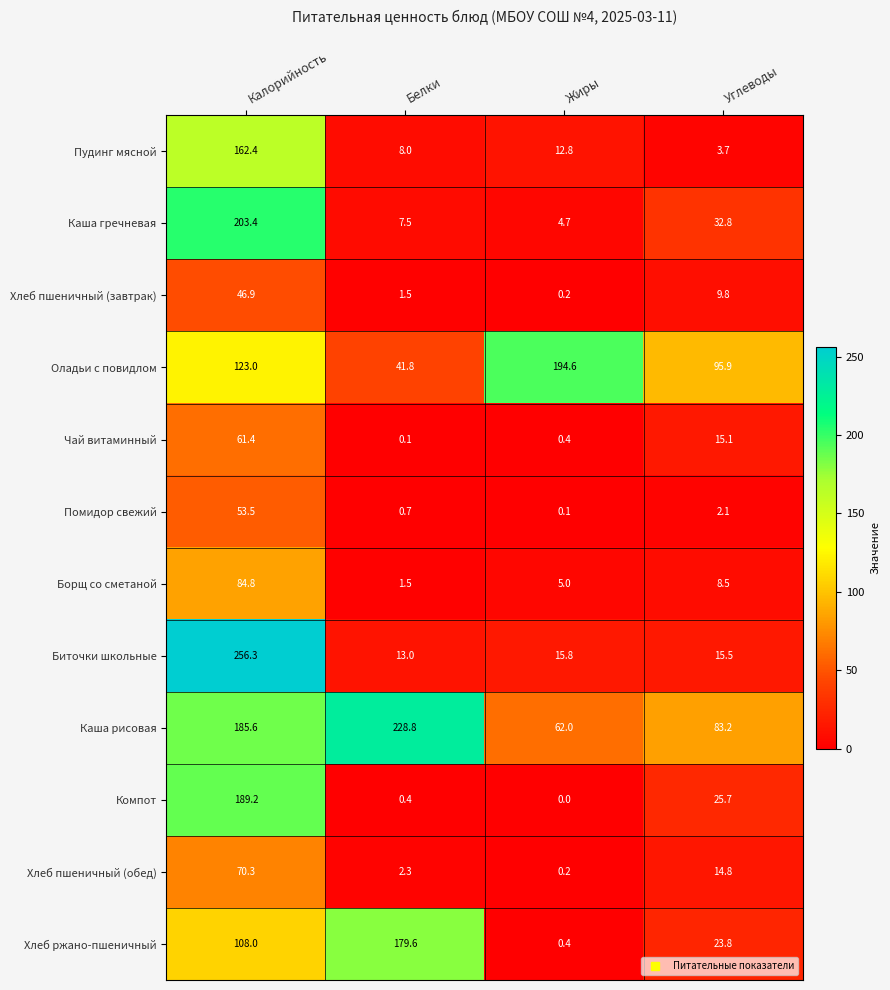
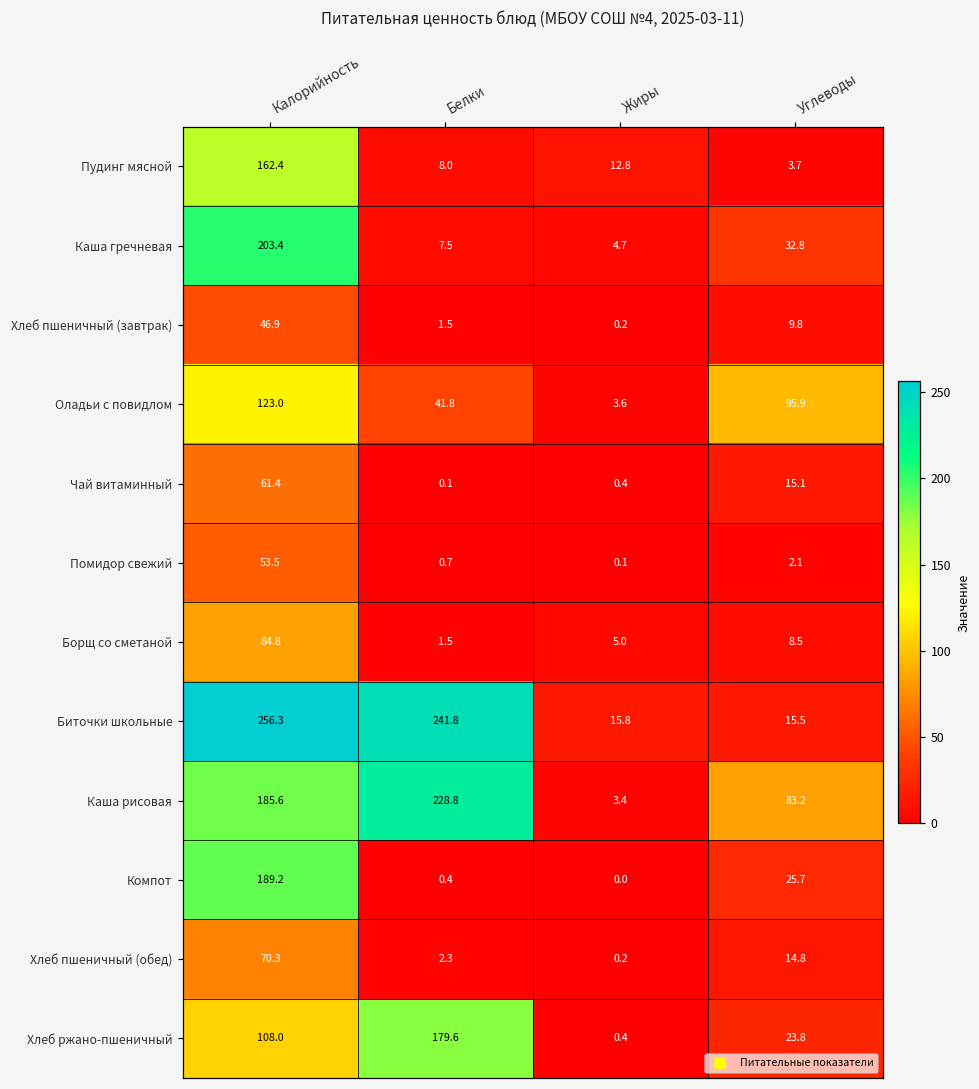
Оладьи с повидлом, Жиры: 194.6 -> 3.6
Биточки школьные, Белки: 13.0 -> 241.8
Каша рисовая, Жиры: 62.0 -> 3.4
